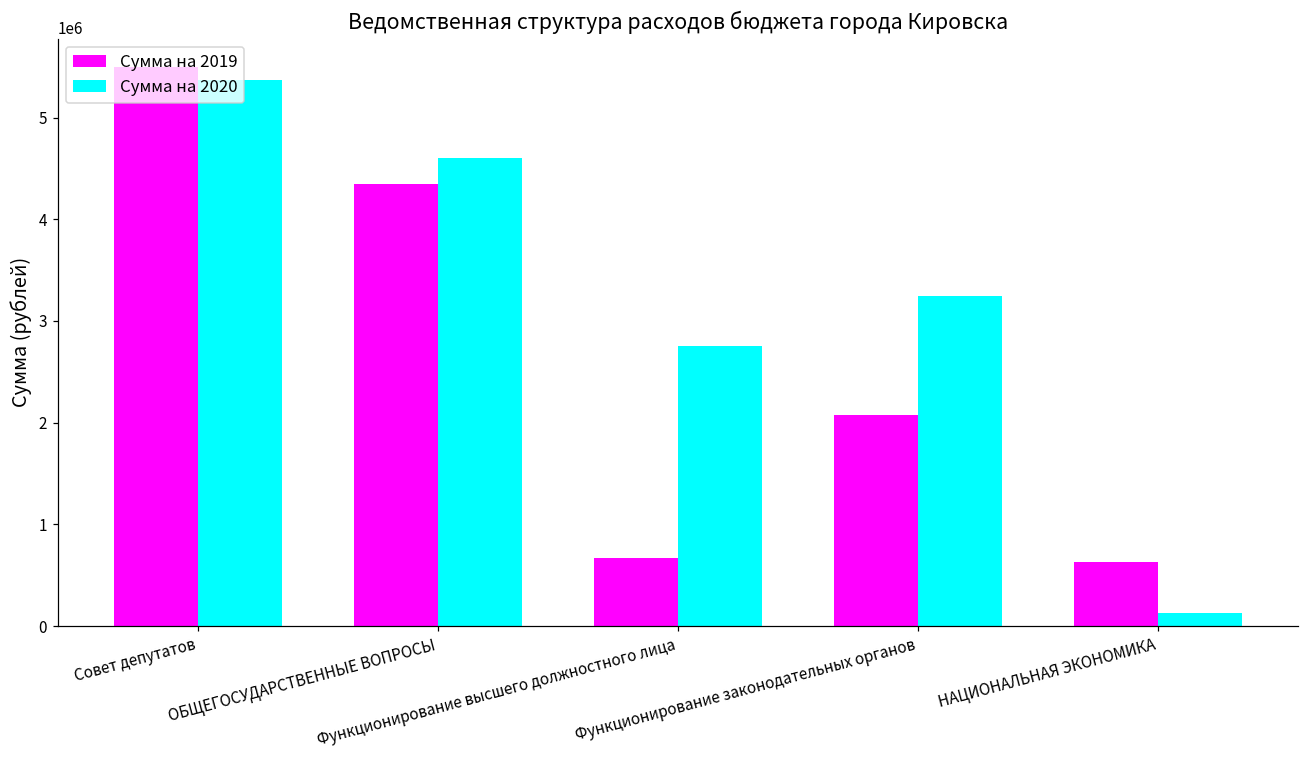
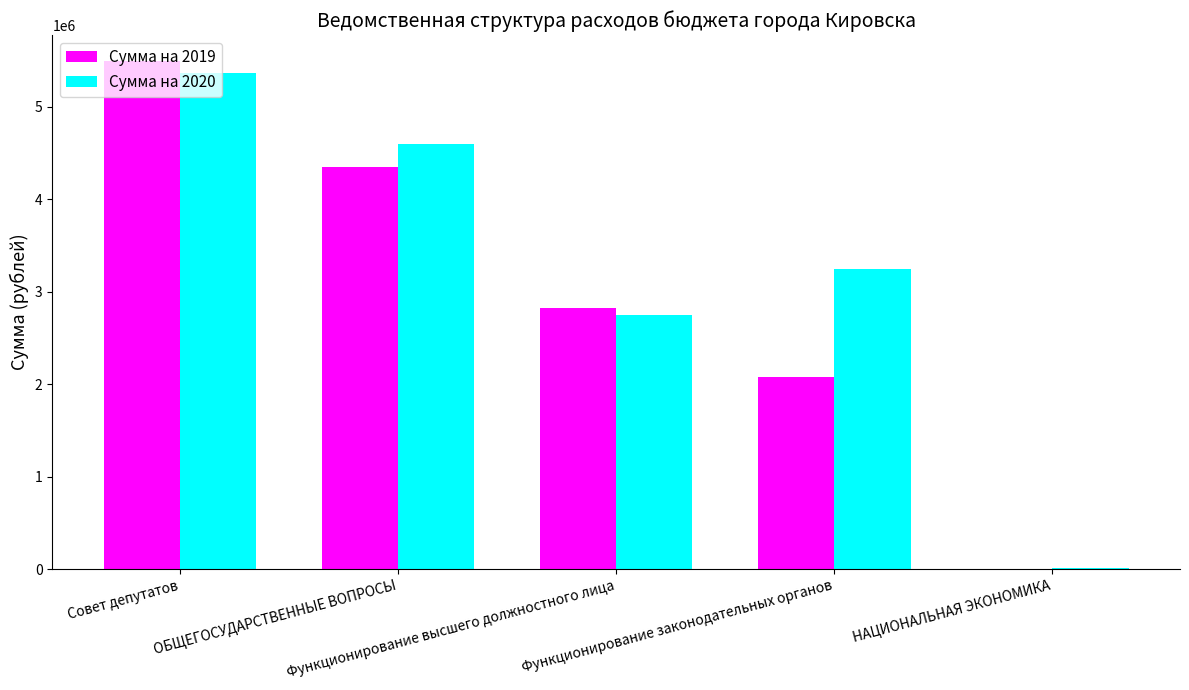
Сумма на 2019, Функционирование высшего должностного лица: 700000 -> 2800000
Сумма на 2019, НАЦИОНАЛЬНАЯ ЭКОНОМИКА: 600000 -> 0
Сумма на 2020, НАЦИОНАЛЬНАЯ ЭКОНОМИКА: 100000 -> 0
